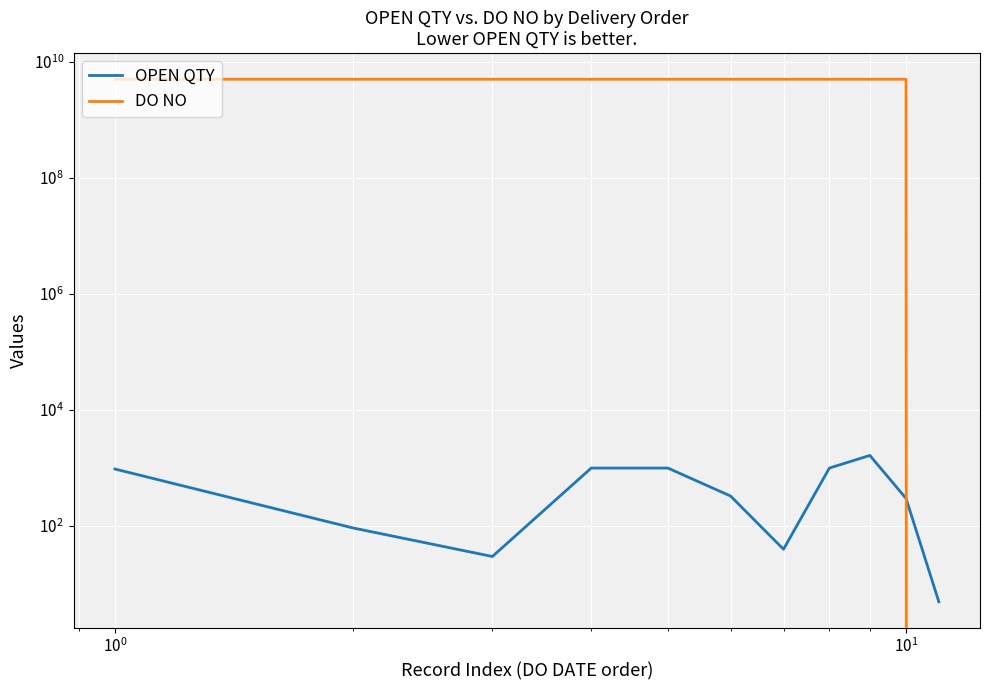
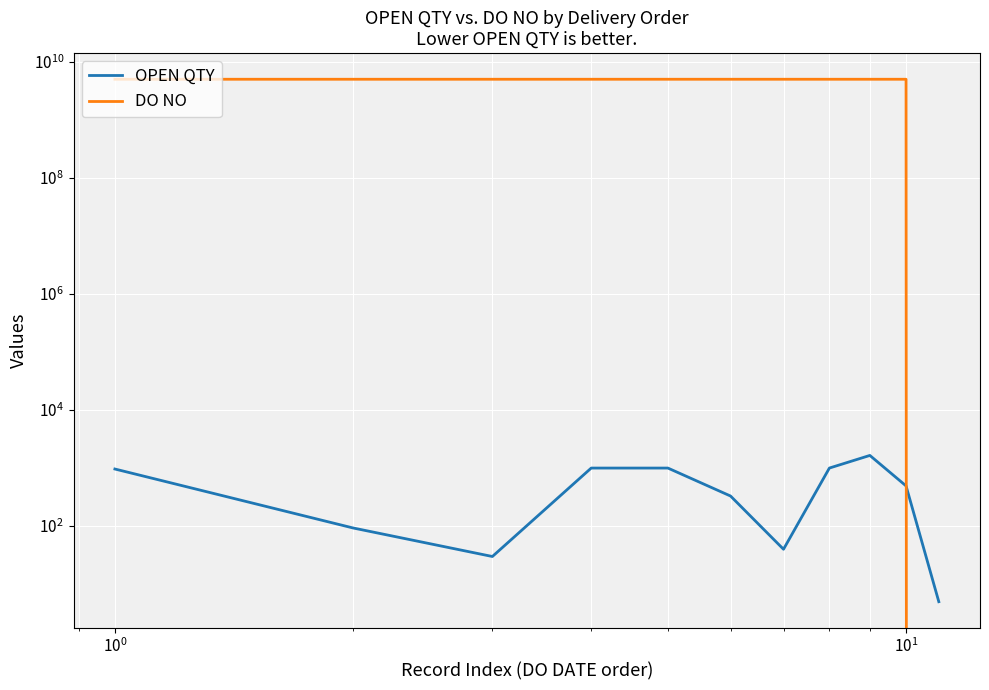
OPEN QTY, 10^1: 300 -> 500
